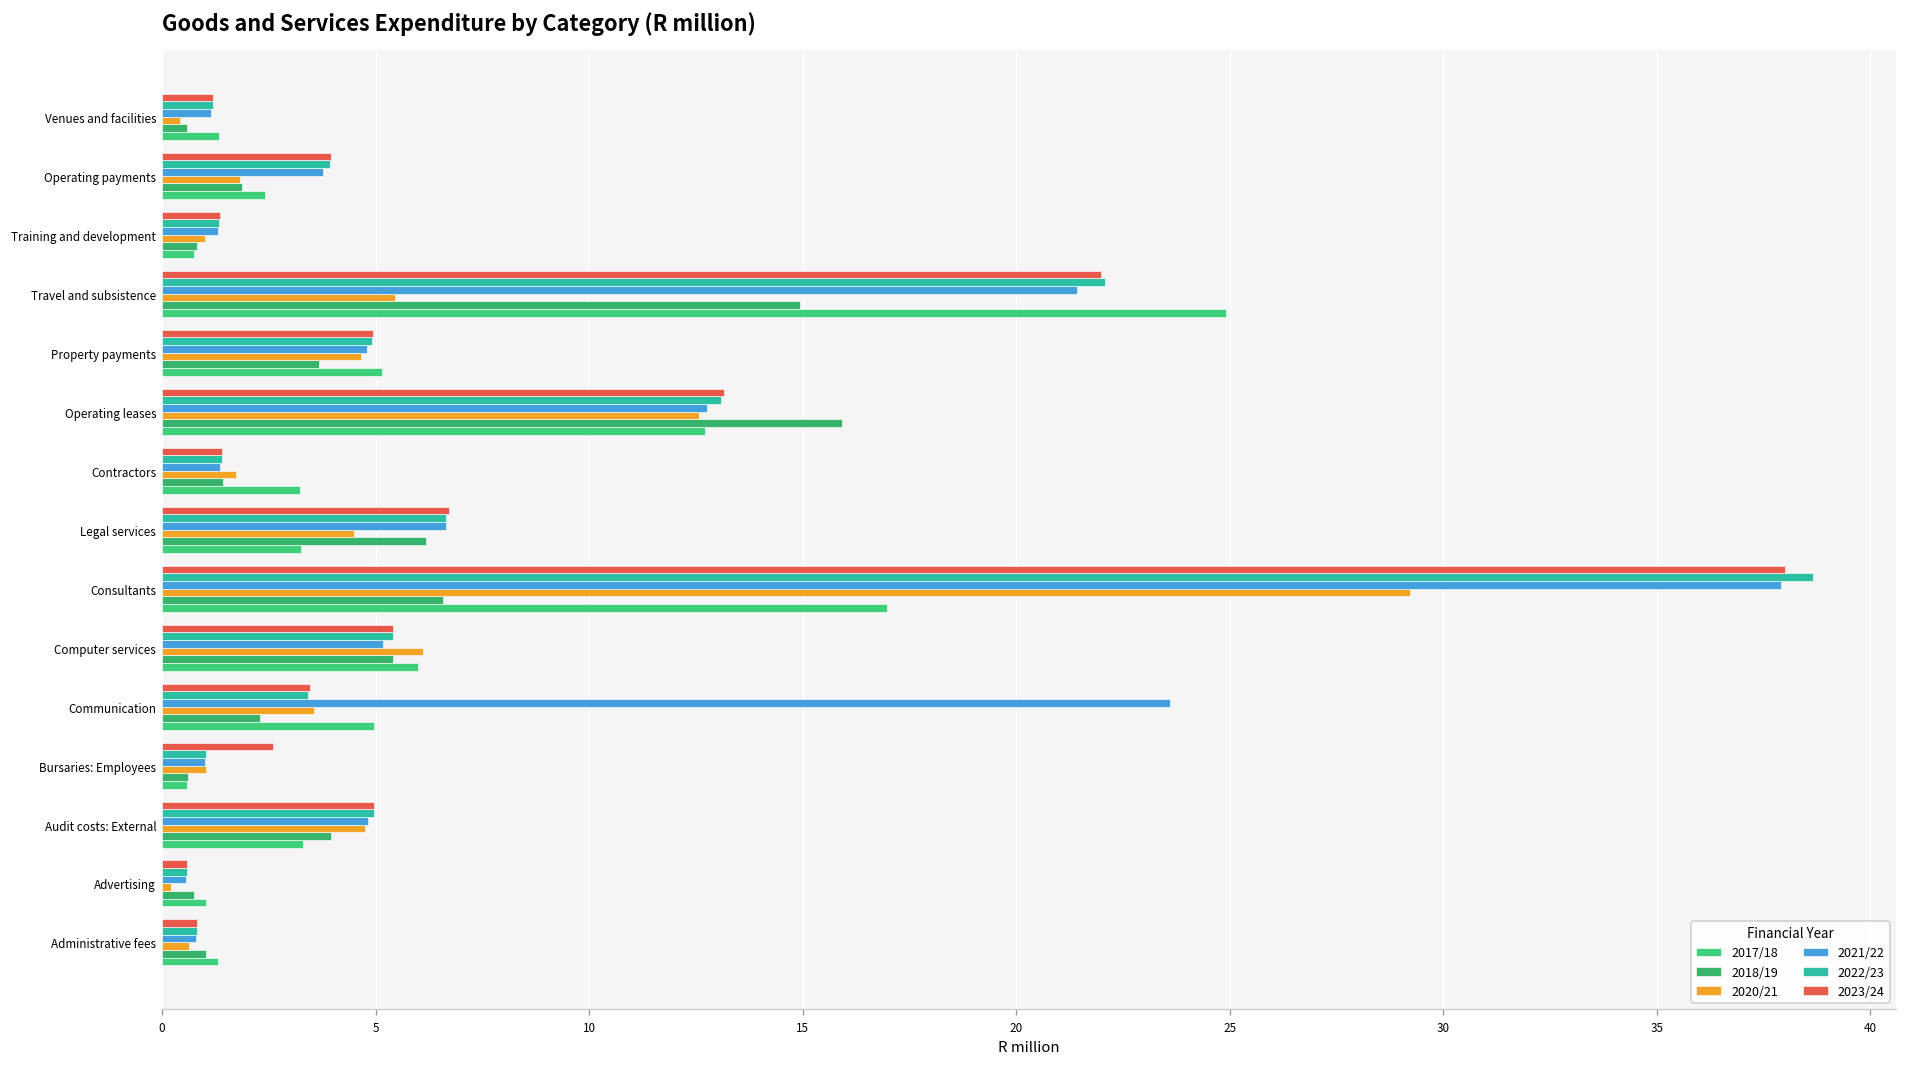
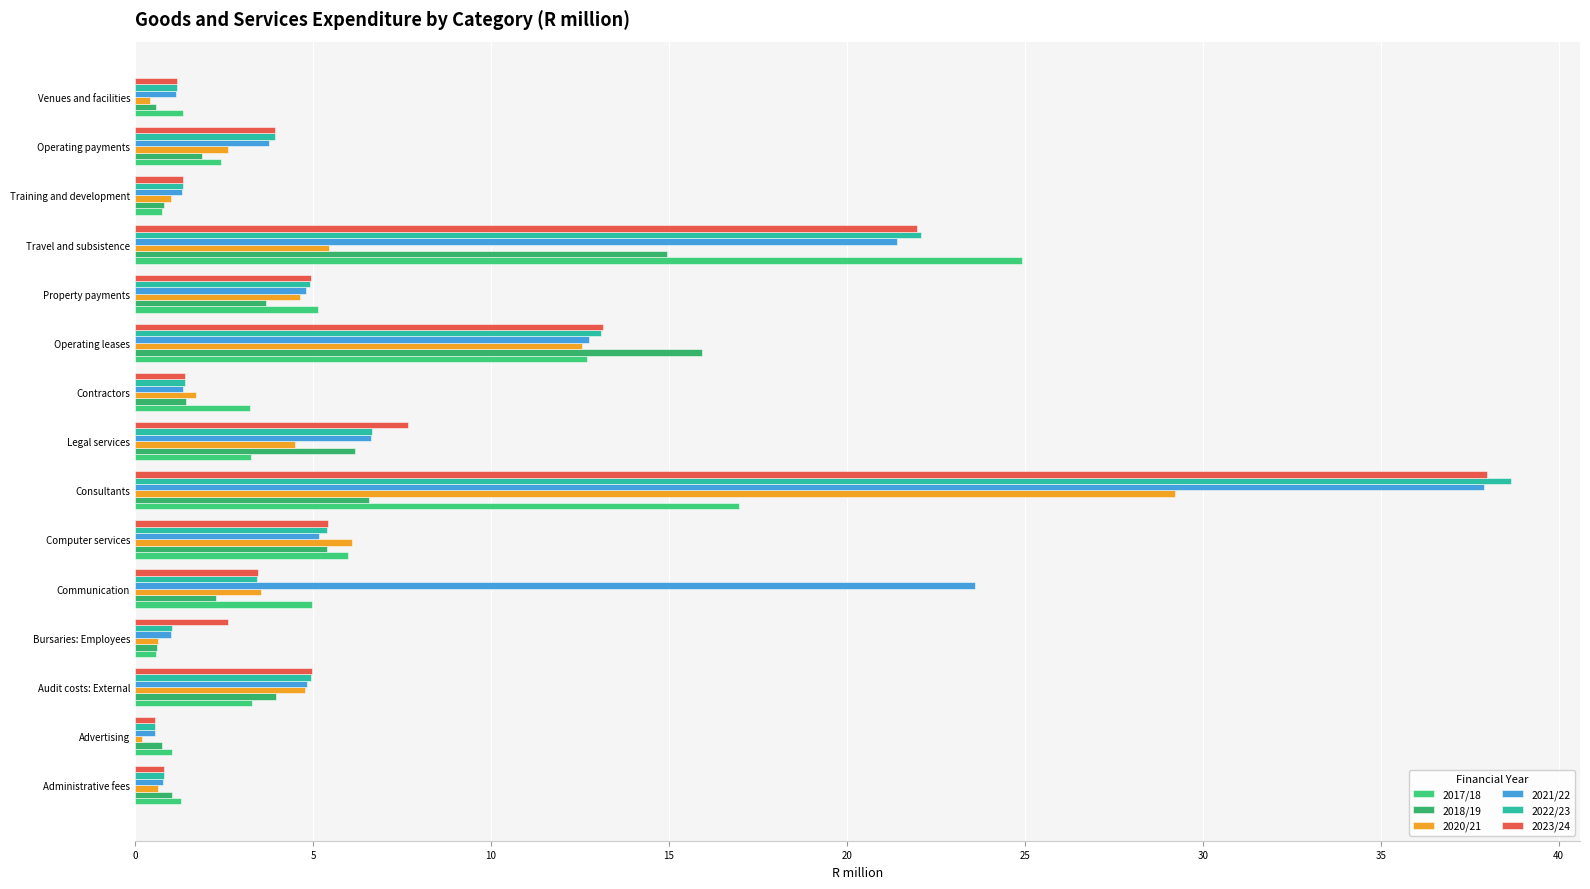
2020/21, Operating payments: 1.8 -> 2.6
2023/24, Legal services: 6.7 -> 7.7
2020/21, Bursaries: Employees: 1.0 -> 0.7
